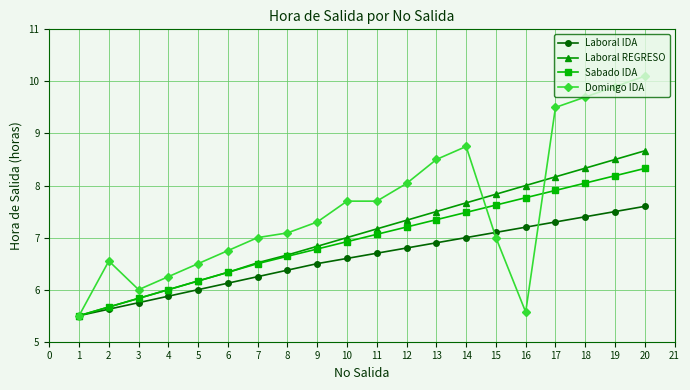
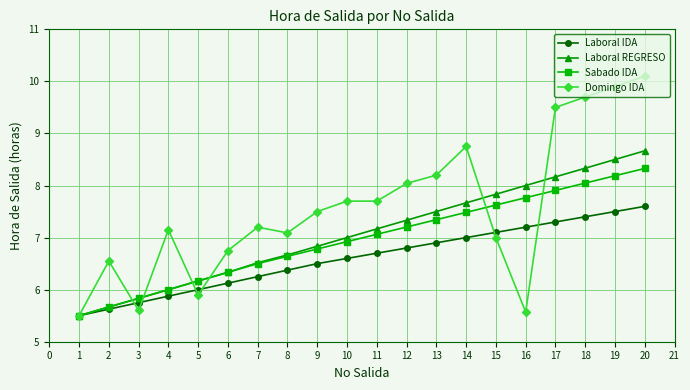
Domingo IDA, 3: 6.0 -> 5.6
Domingo IDA, 4: 6.3 -> 7.2
Domingo IDA, 5: 6.5 -> 5.9
Domingo IDA, 7: 7.0 -> 7.2
Domingo IDA, 9: 7.3 -> 7.5
Domingo IDA, 13: 8.5 -> 8.2
